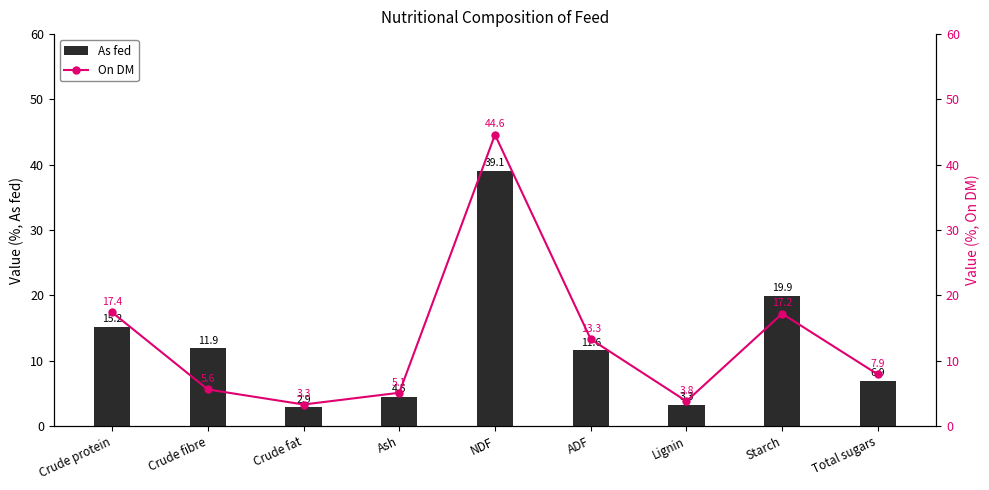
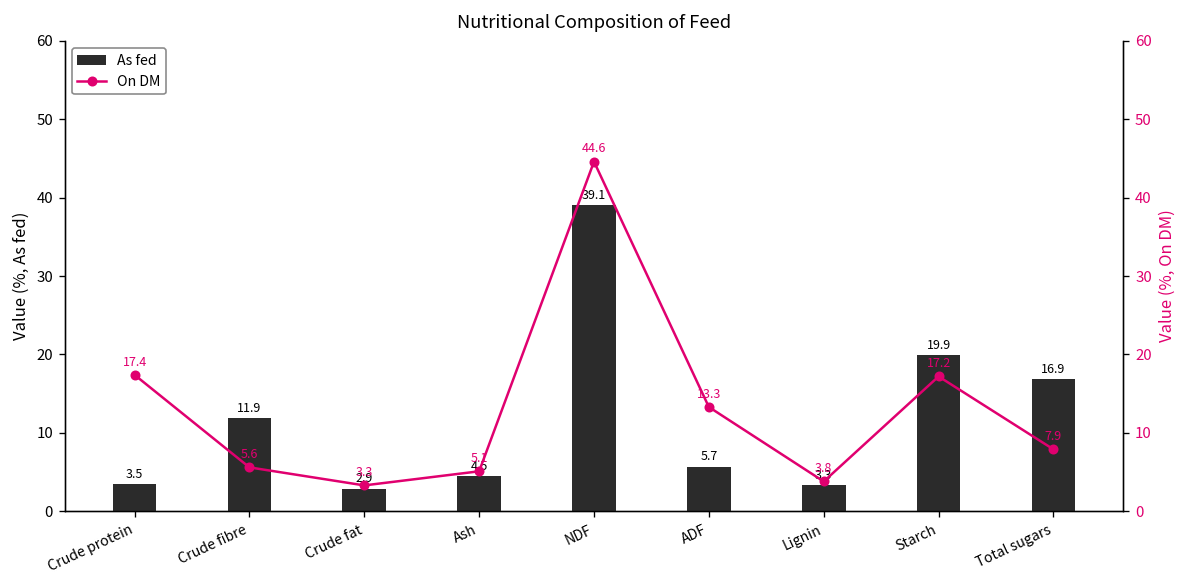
As fed, Crude protein: 15.2 -> 3.5
As fed, ADF: 11.6 -> 5.7
As fed, Total sugars: 6.9 -> 16.9
